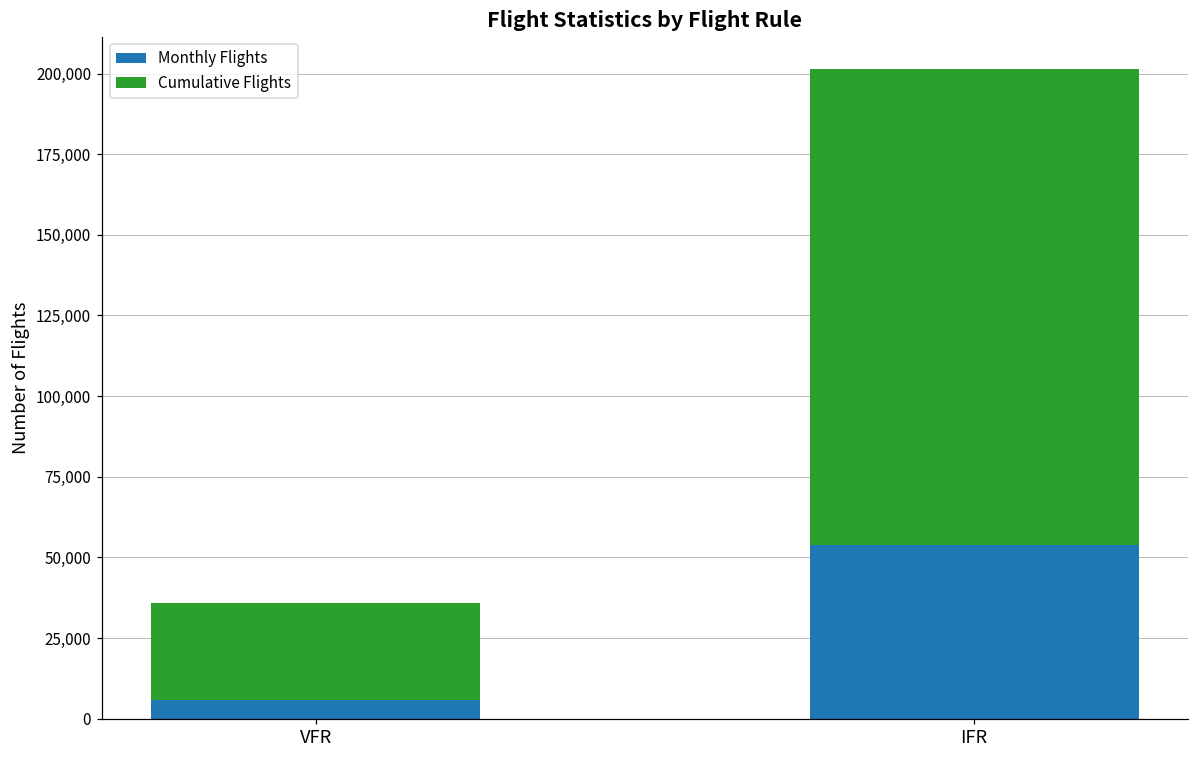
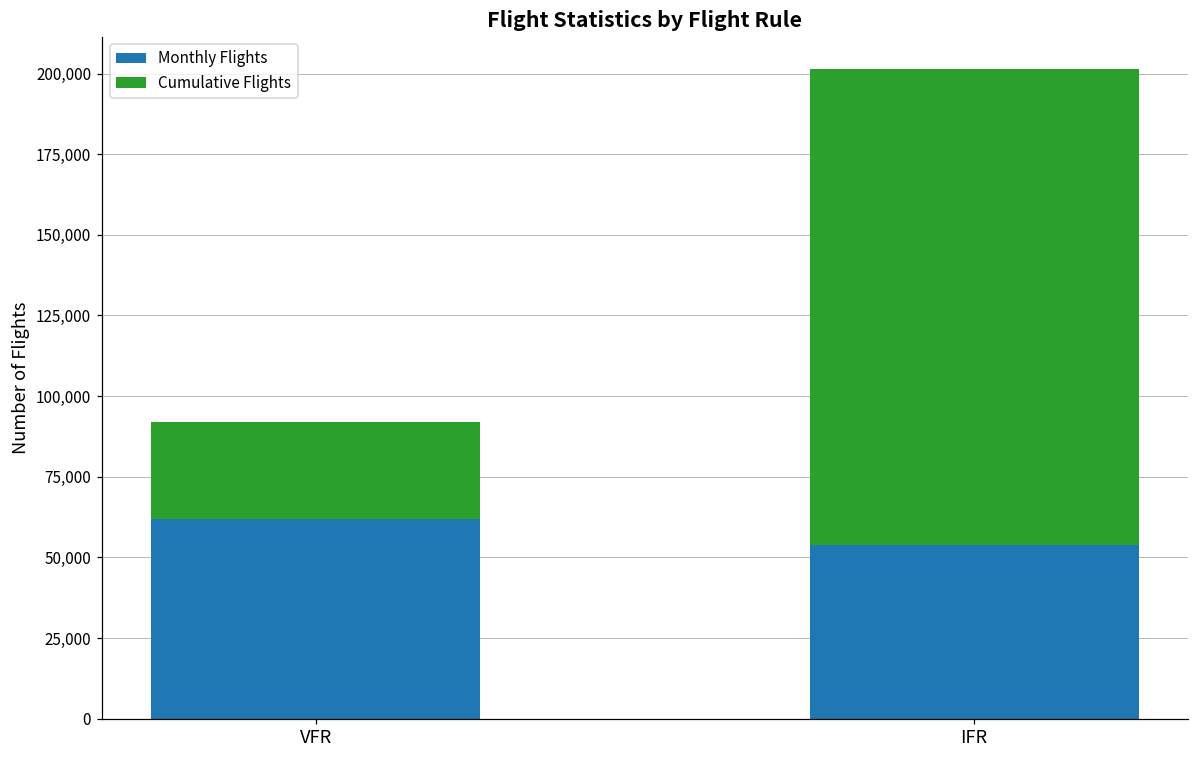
Monthly Flights, VFR: 6,000 -> 62,000
